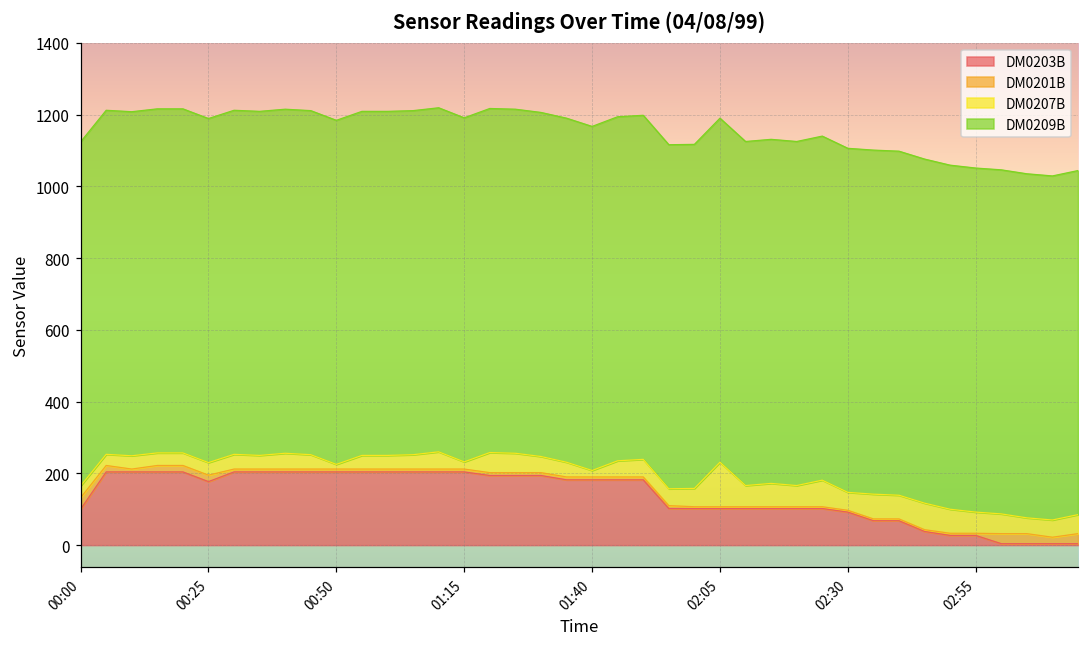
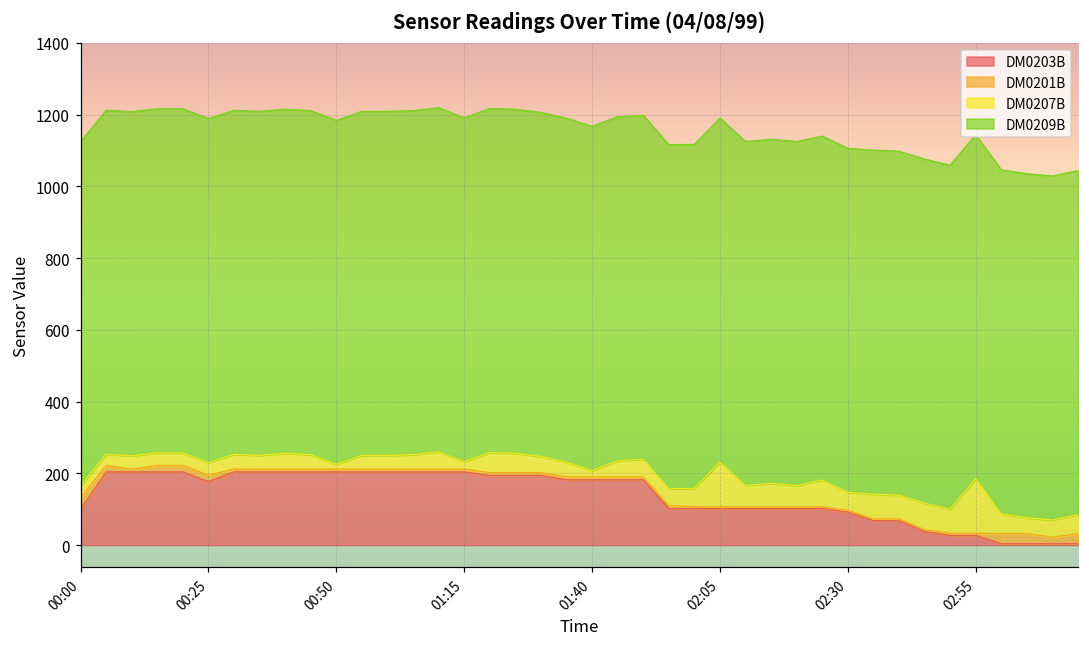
DM0207B, 02:55: 60 -> 150
